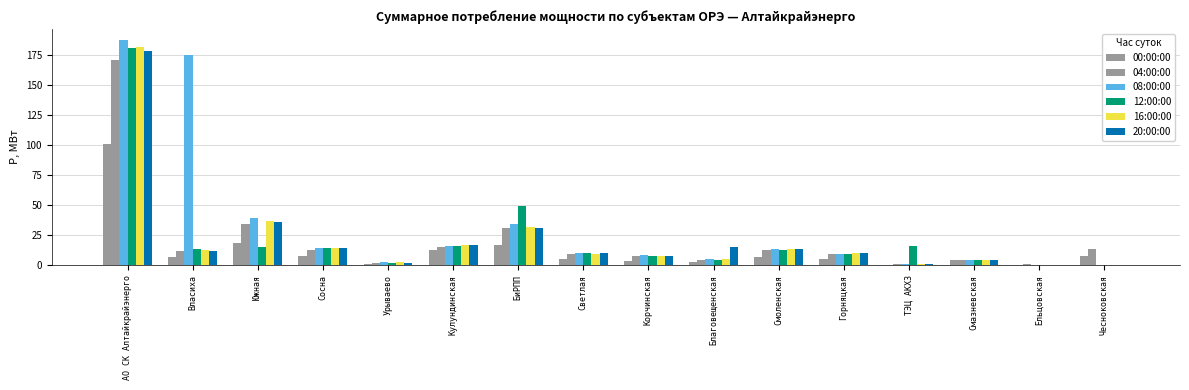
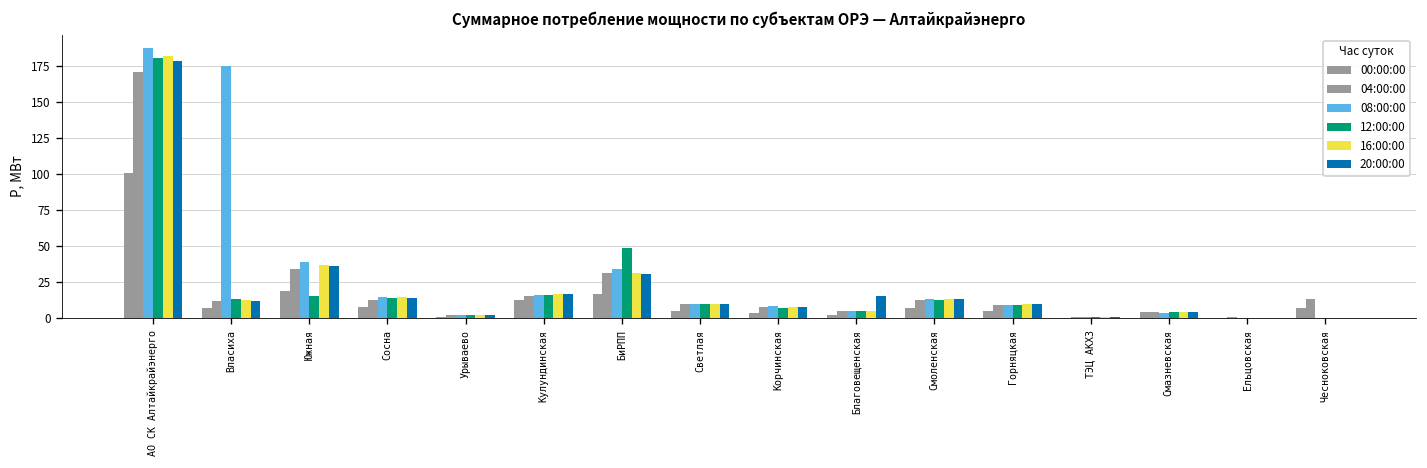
12:00:00, ТЭЦ АКХЗ: 16 -> 1
